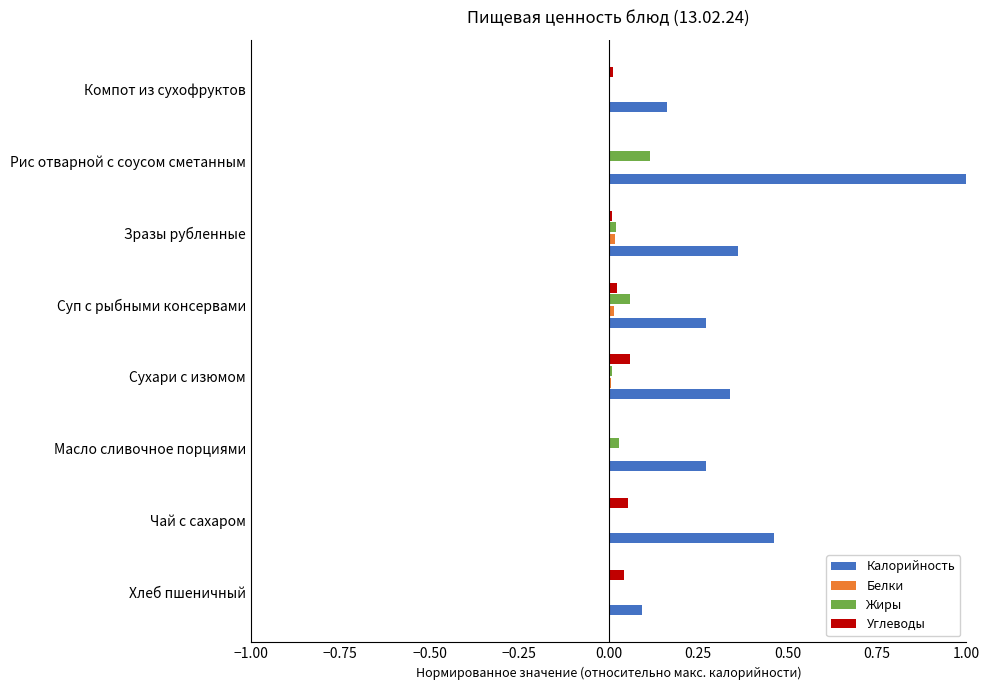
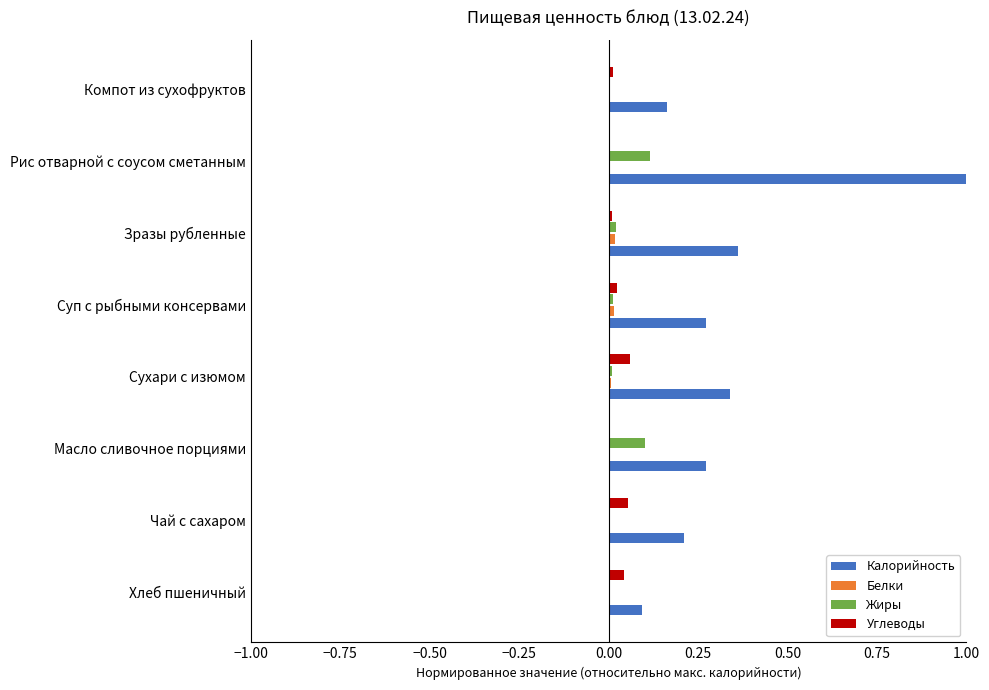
Жиры, Суп с рыбными консервами: 0.06 -> 0.01
Жиры, Масло сливочное порциями: 0.03 -> 0.10
Калорийность, Чай с сахаром: 0.46 -> 0.21
